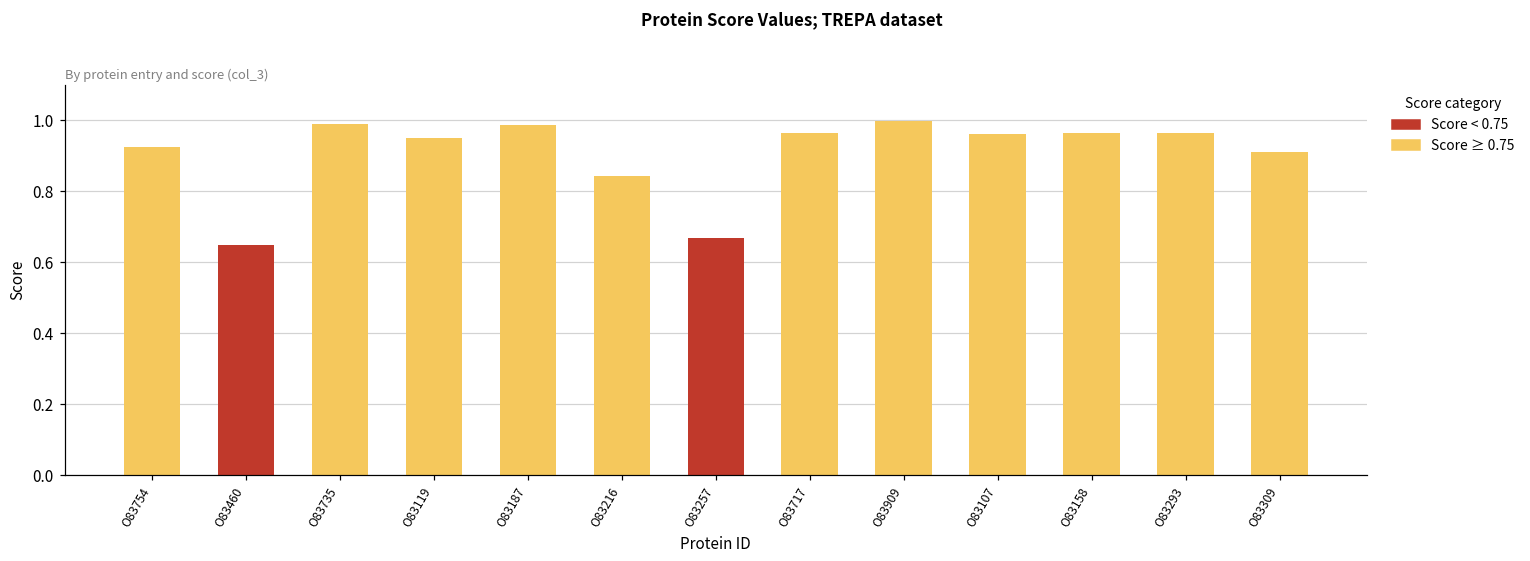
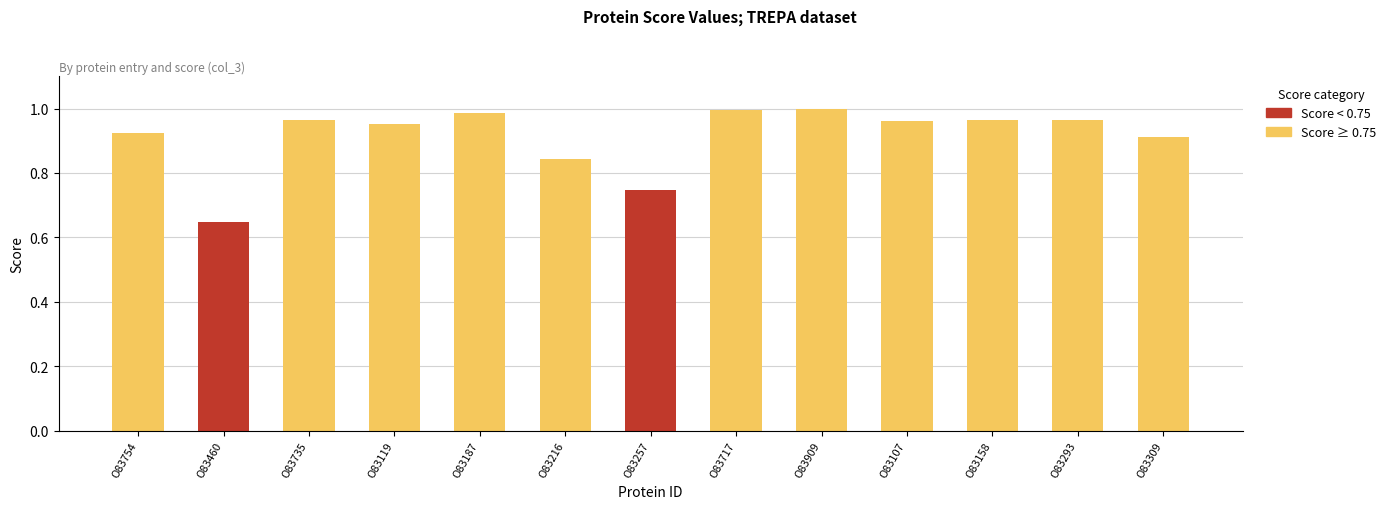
Score ≥ 0.75, O83735: 0.99 -> 0.96
Score < 0.75, O83257: 0.67 -> 0.75
Score ≥ 0.75, O83717: 0.96 -> 0.99
